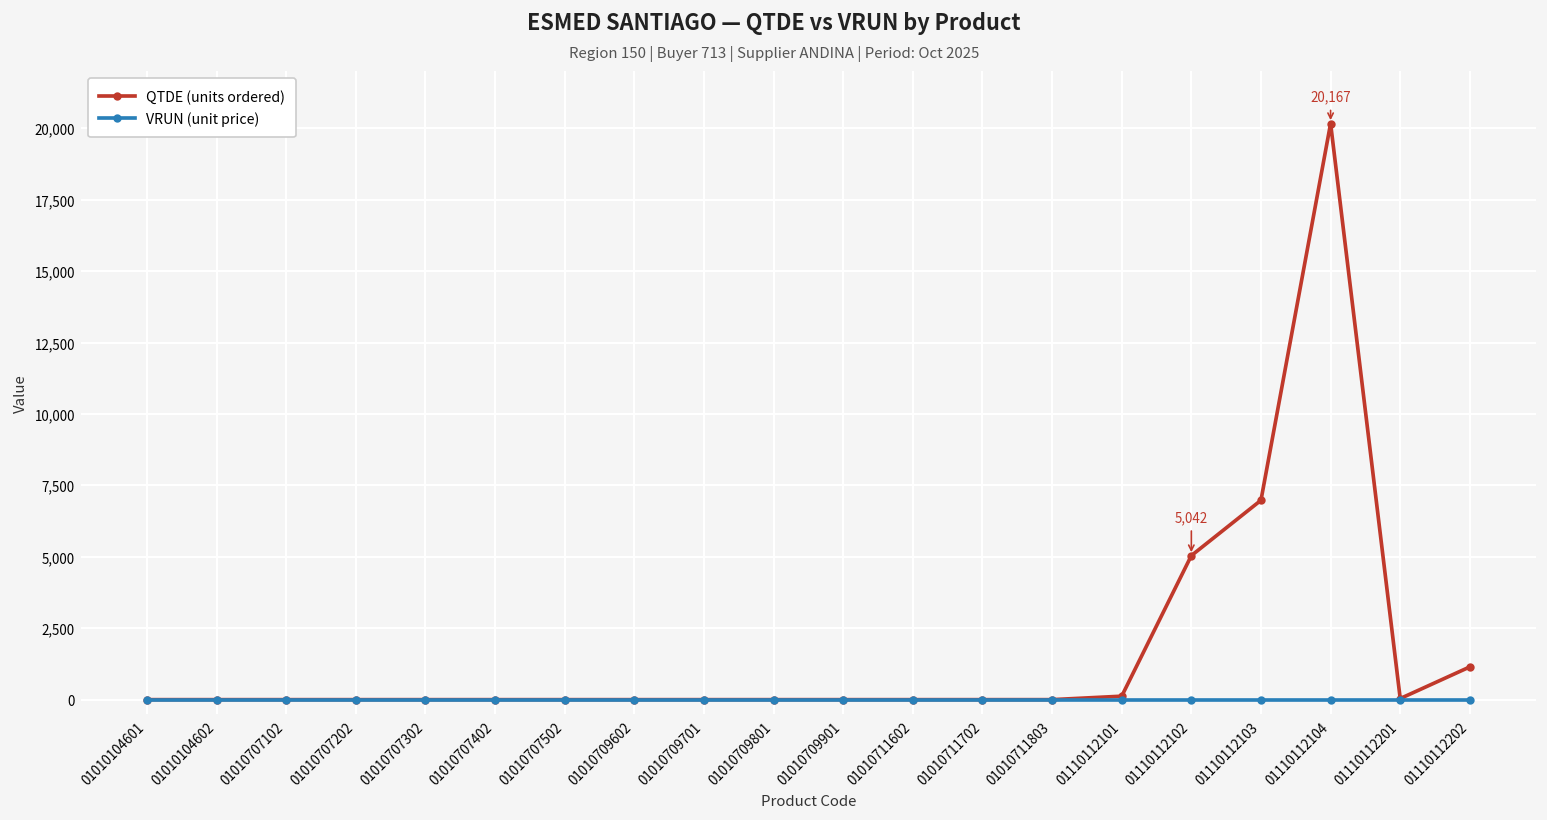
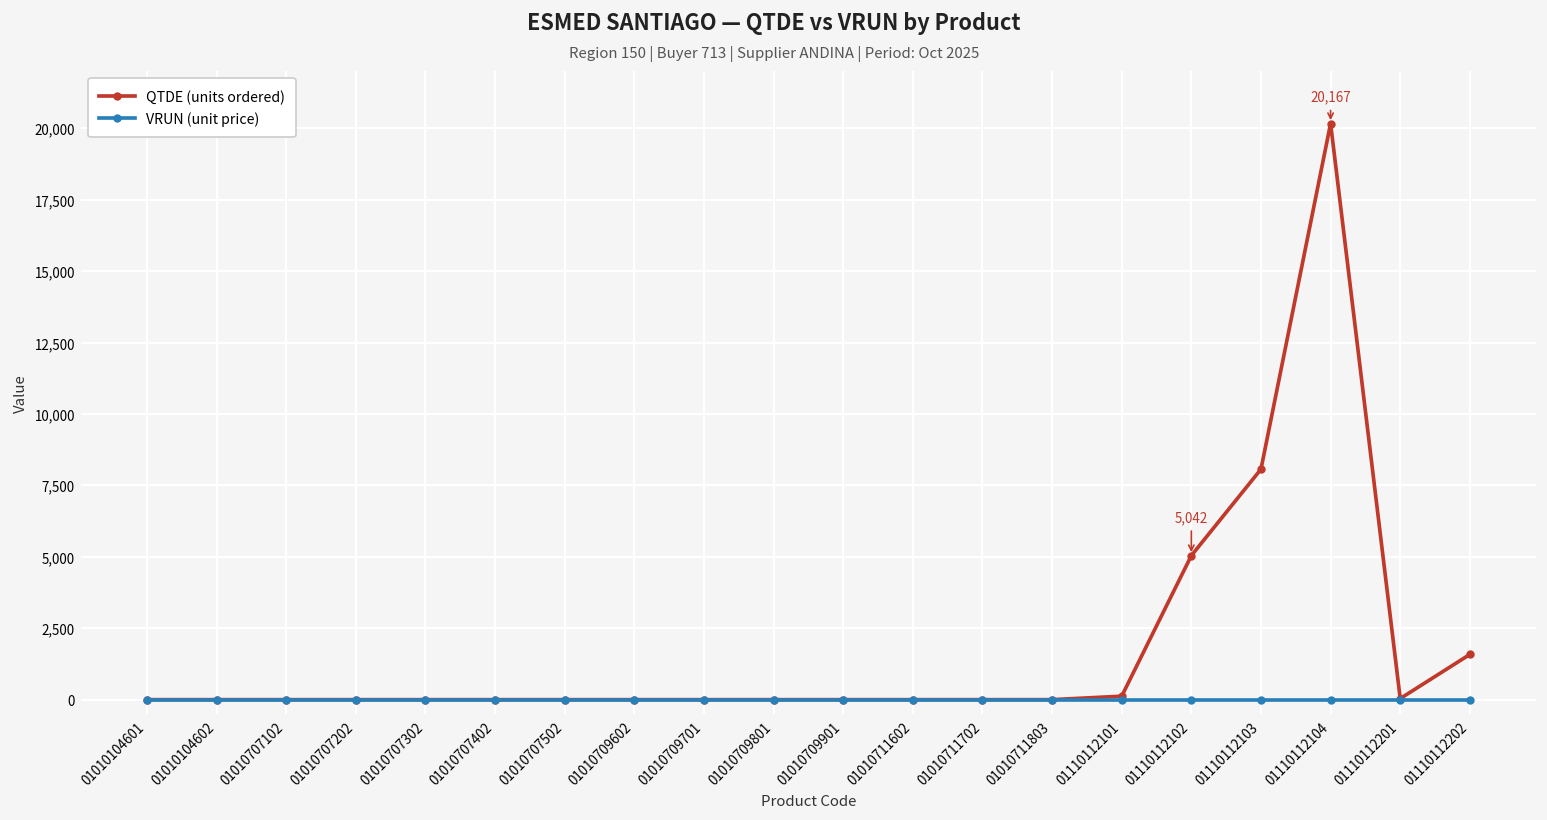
QTDE (units ordered), 01110112103: 7,000 -> 8,100
QTDE (units ordered), 01110112202: 1,100 -> 1,600
